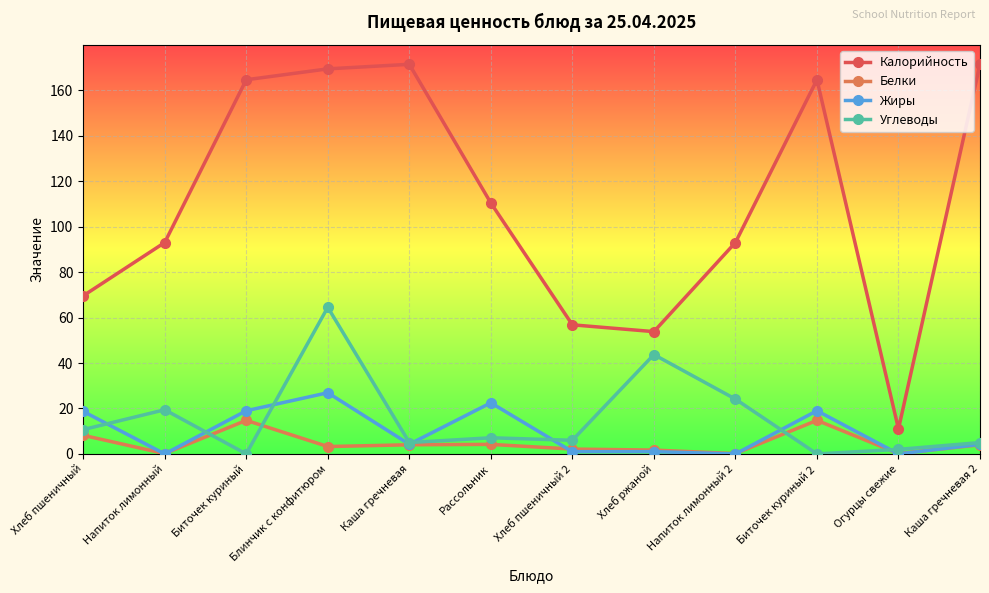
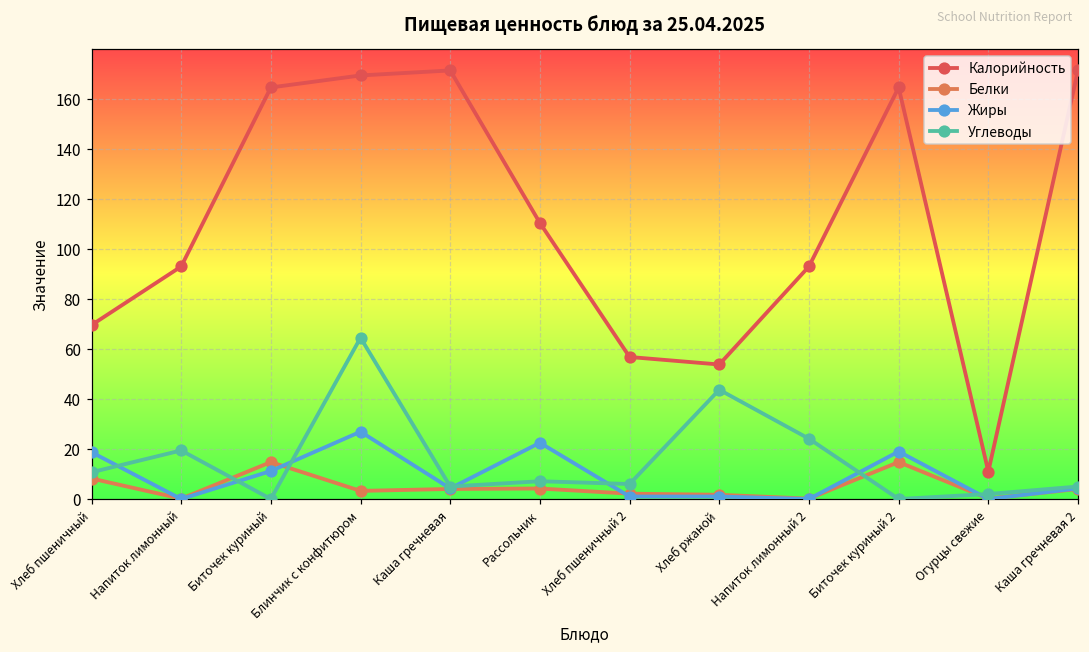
Жиры, Биточек куриный: 19 -> 11
